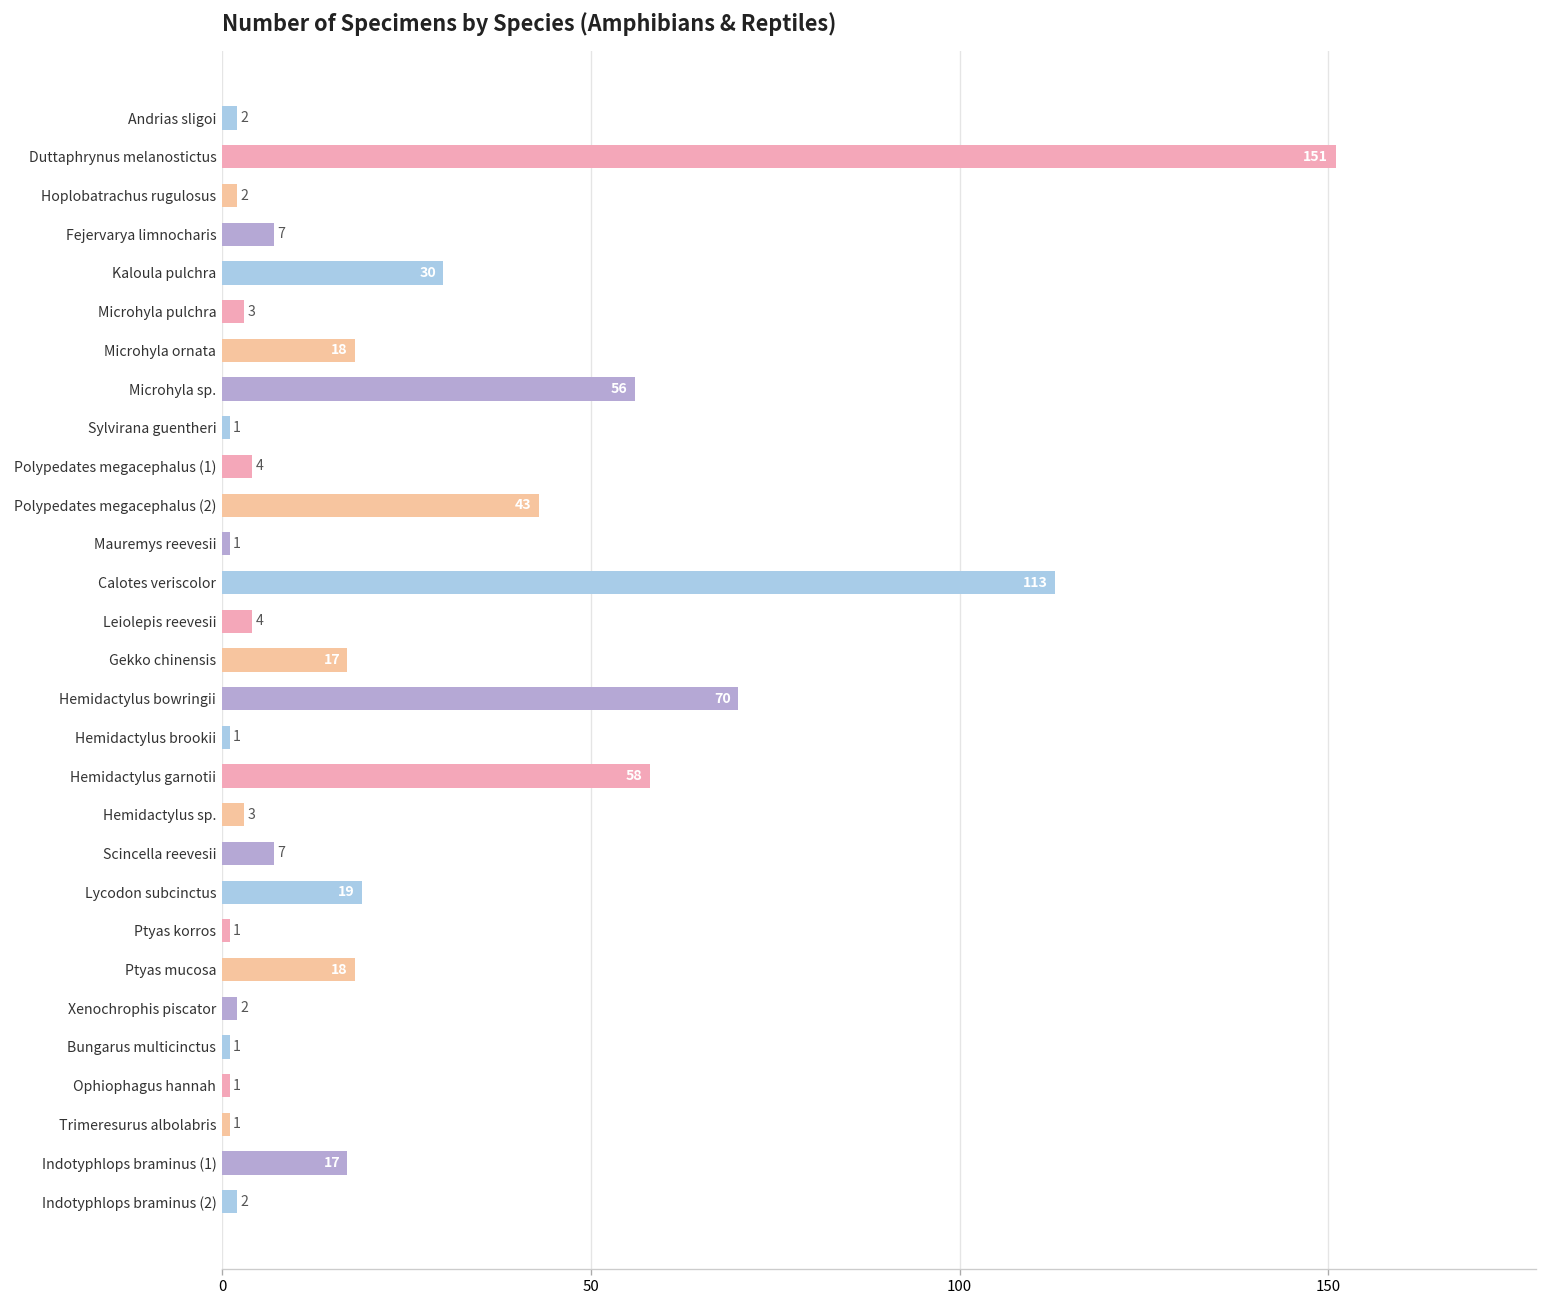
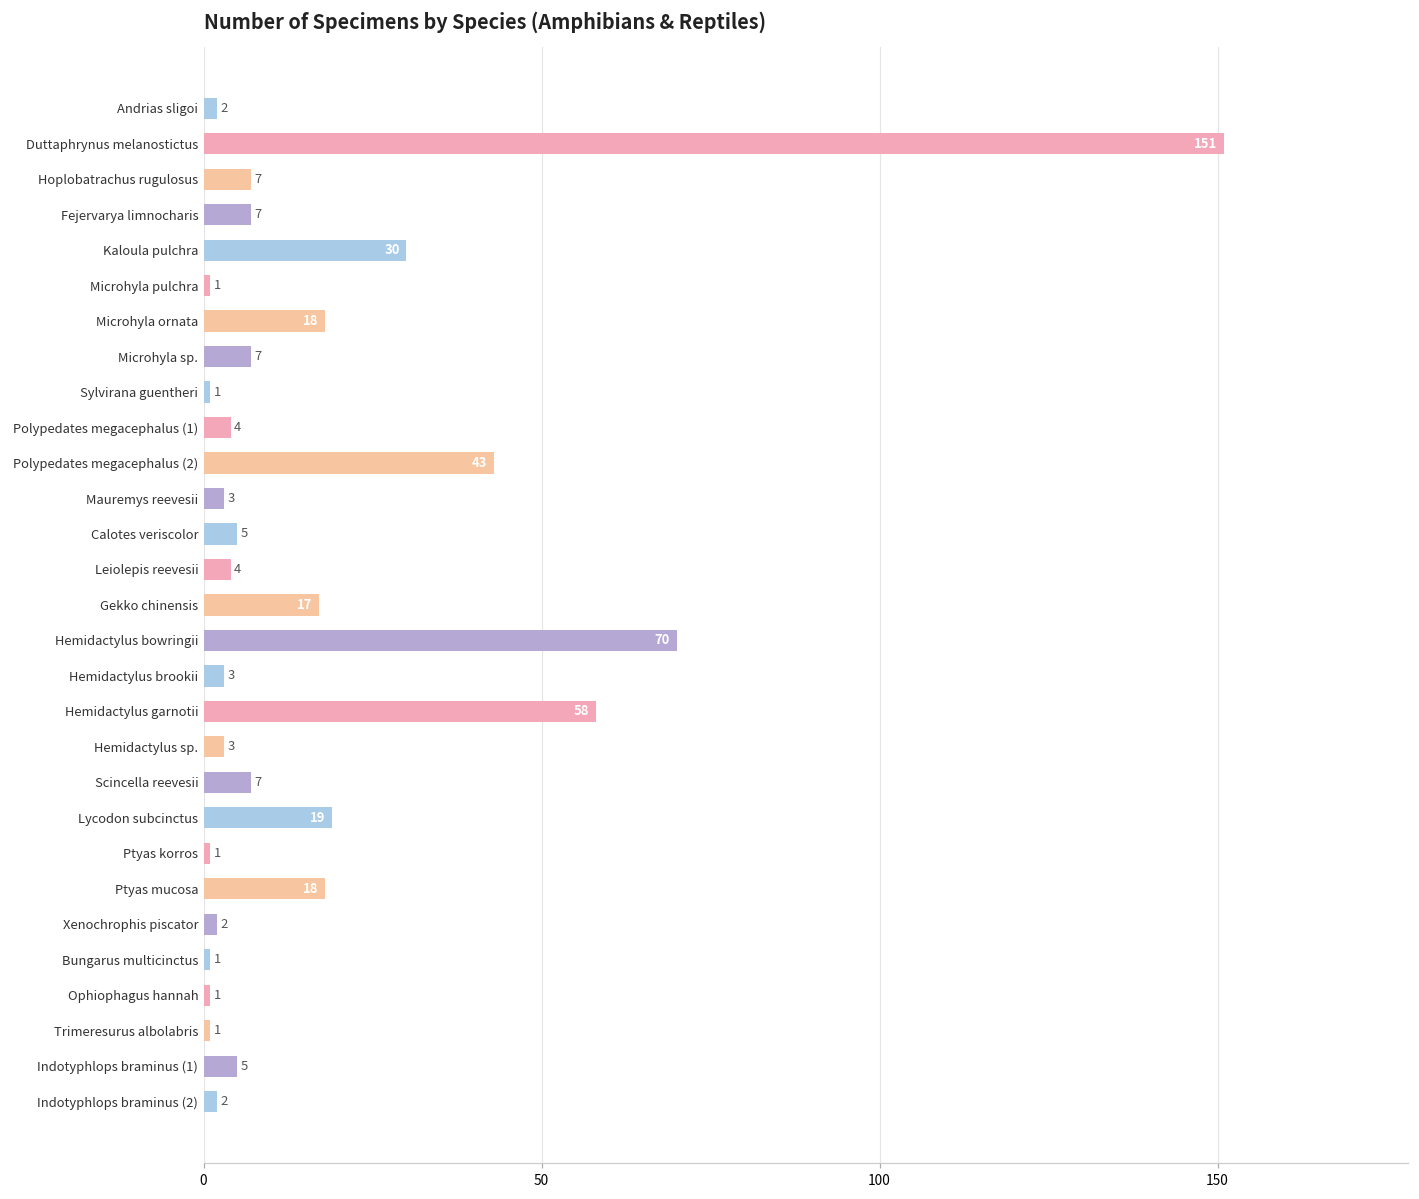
Hoplobatrachus rugulosus: 2 -> 7
Microhyla pulchra: 3 -> 1
Microhyla sp.: 56 -> 7
Mauremys reevesii: 1 -> 3
Calotes veriscolor: 113 -> 5
Hemidactylus brookii: 1 -> 3
Indotyphlops braminus (1): 17 -> 5
